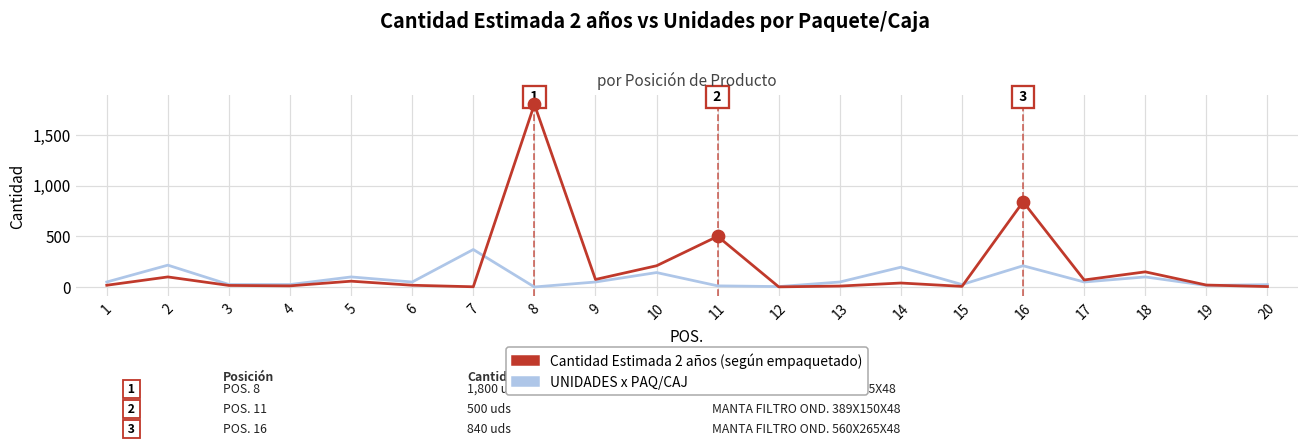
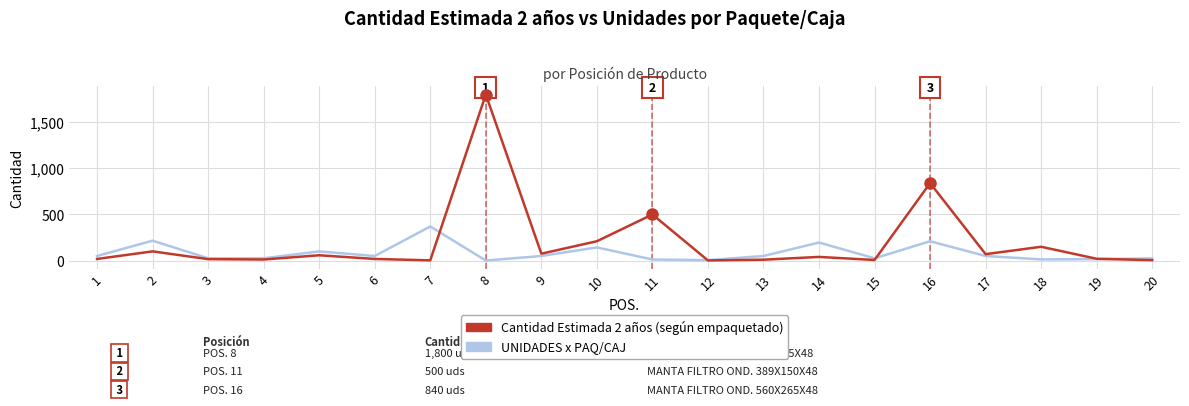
UNIDADES x PAQ/CAJ, 18: 100 -> 0
